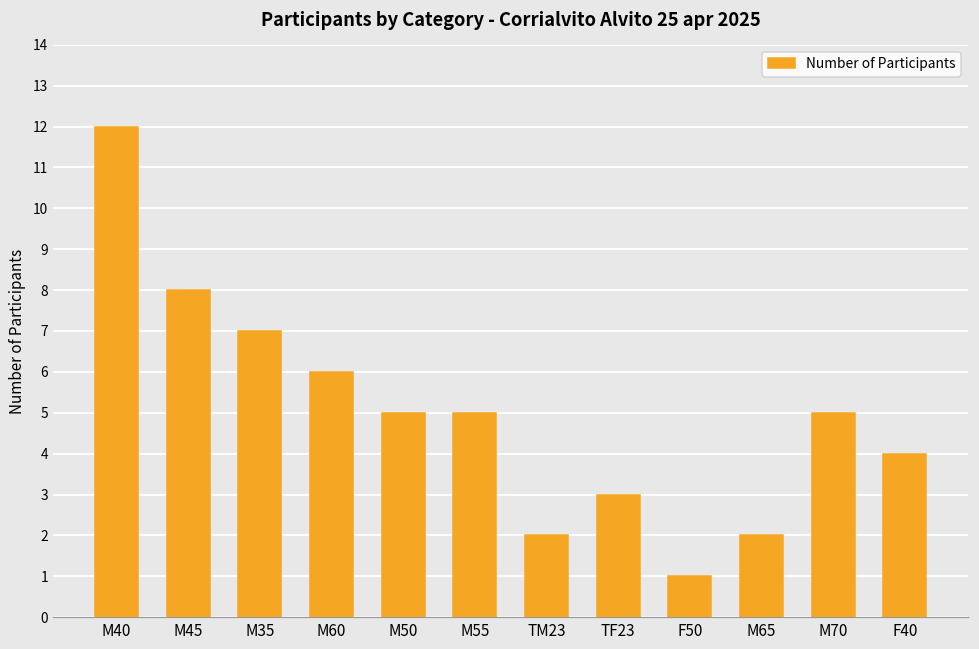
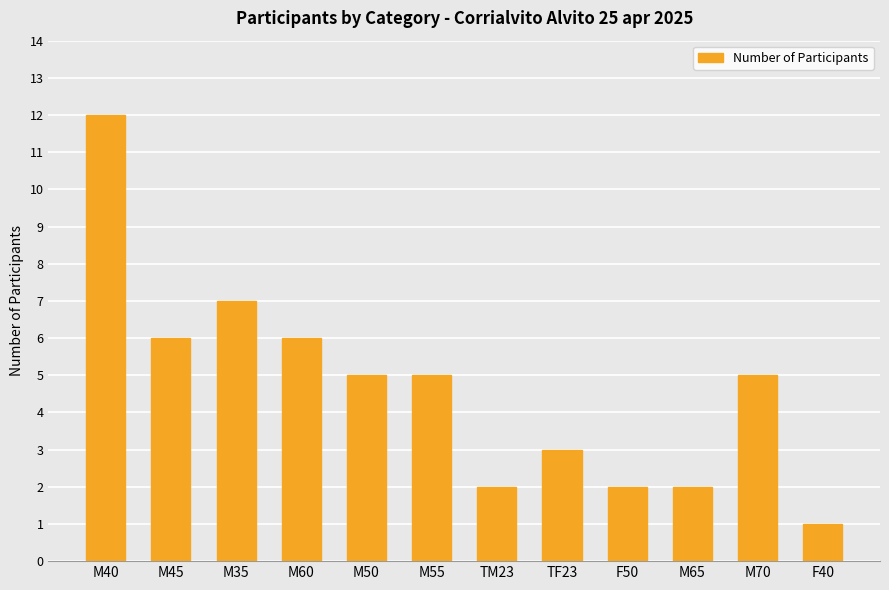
M45: 8 -> 6
F50: 1 -> 2
F40: 4 -> 1
